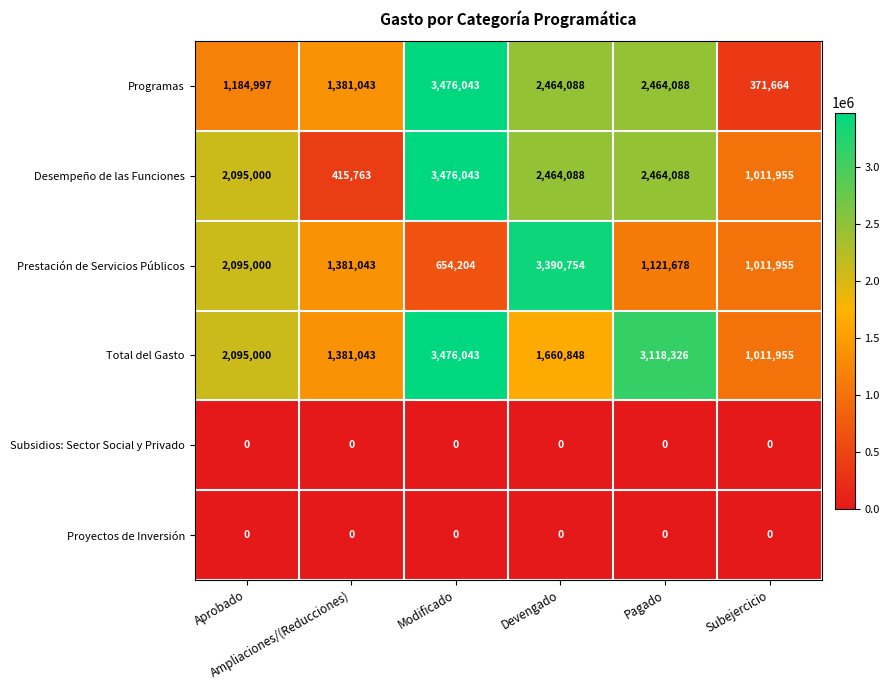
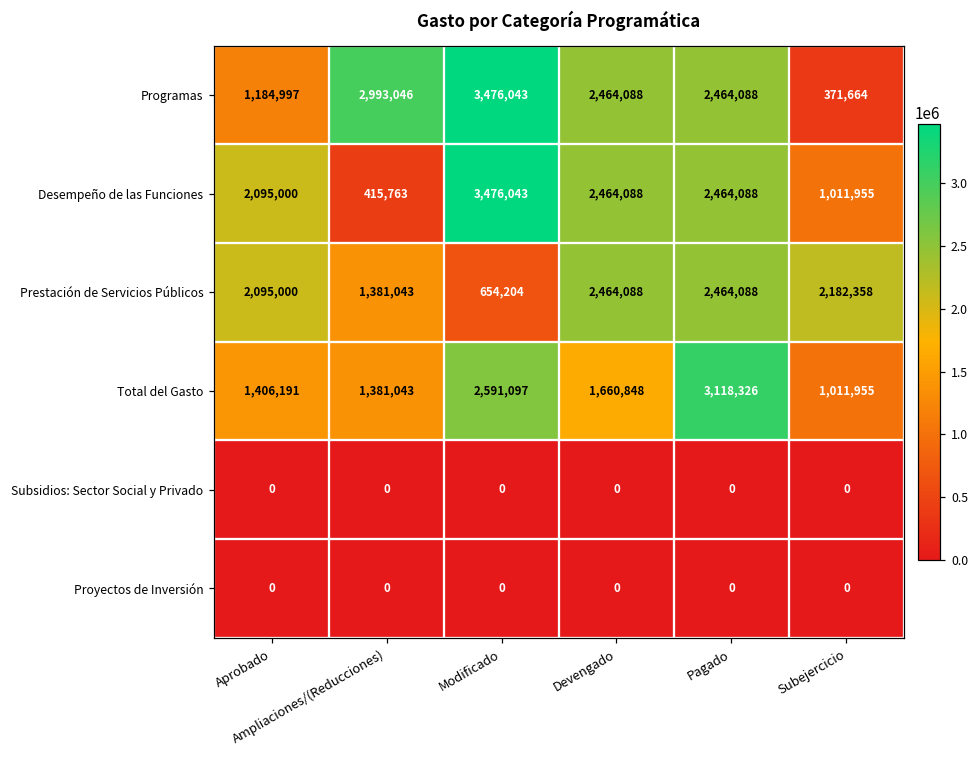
Programas, Ampliaciones/(Reducciones): 1,381,043 -> 2,993,046
Prestación de Servicios Públicos, Devengado: 3,390,754 -> 2,464,088
Prestación de Servicios Públicos, Pagado: 1,121,678 -> 2,464,088
Prestación de Servicios Públicos, Subejercicio: 1,011,955 -> 2,182,358
Total del Gasto, Aprobado: 2,095,000 -> 1,406,191
Total del Gasto, Modificado: 3,476,043 -> 2,591,097
